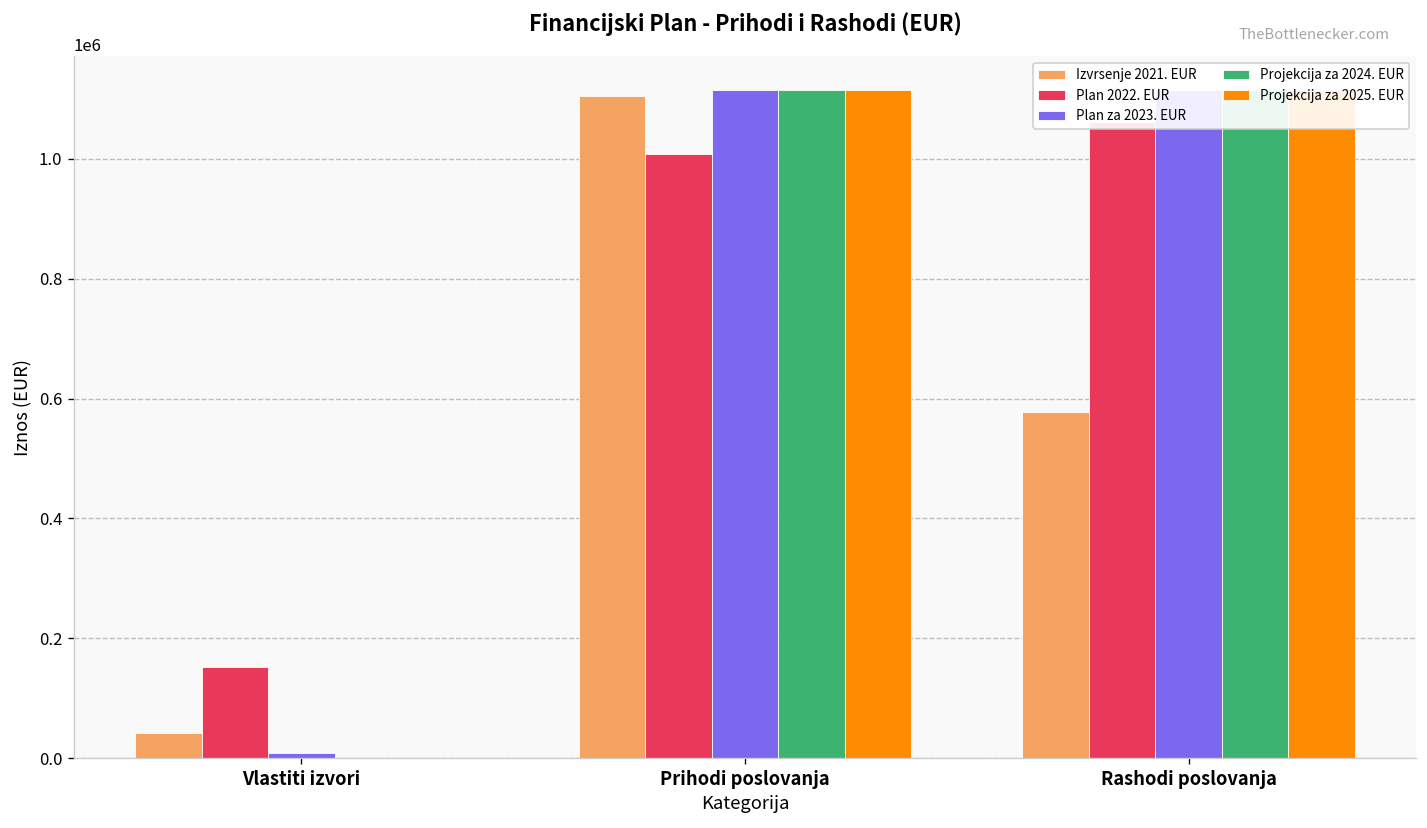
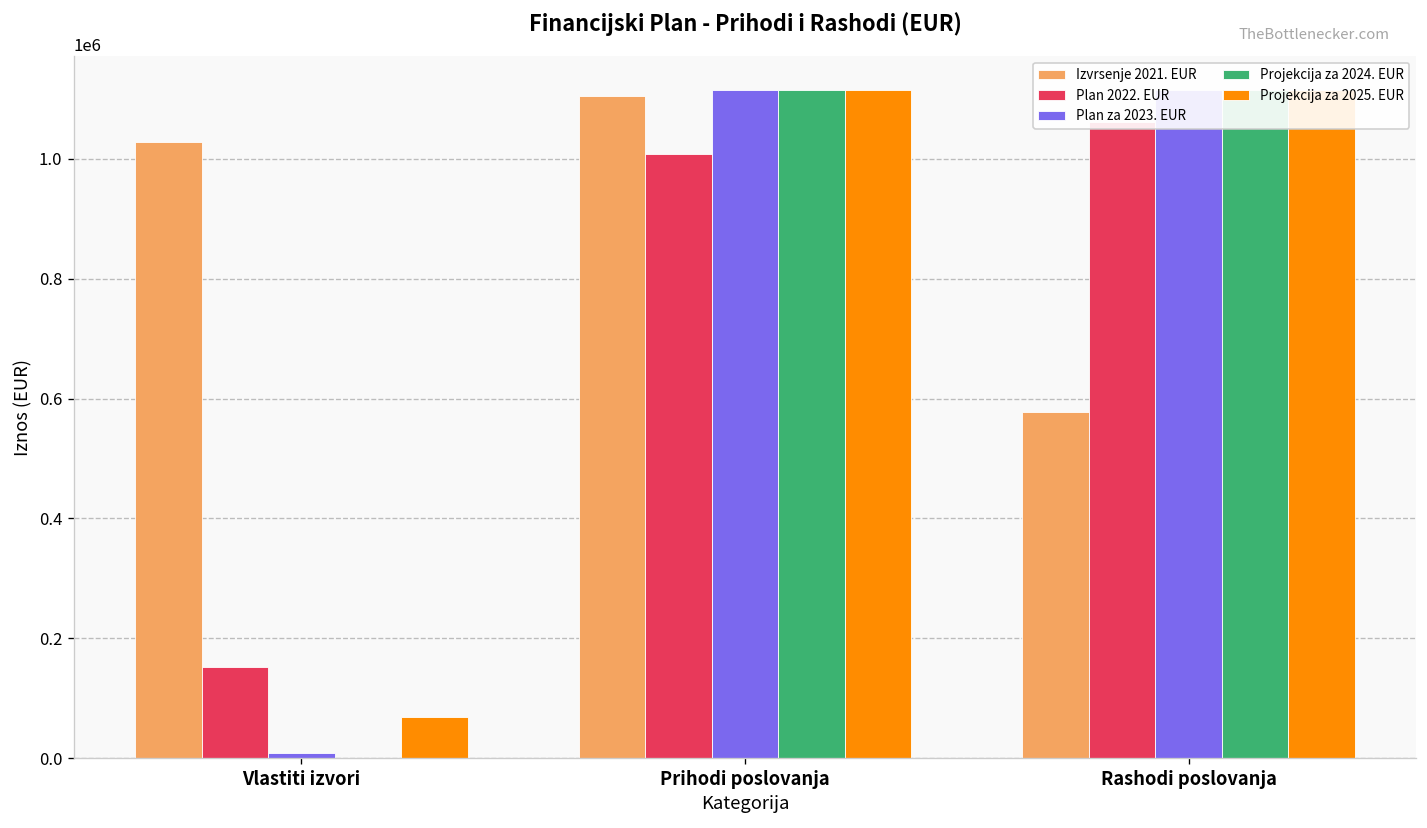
Izvrsenje 2021. EUR, Vlastiti izvori: 40000 -> 1030000
Projekcija za 2025. EUR, Vlastiti izvori: 0 -> 70000
